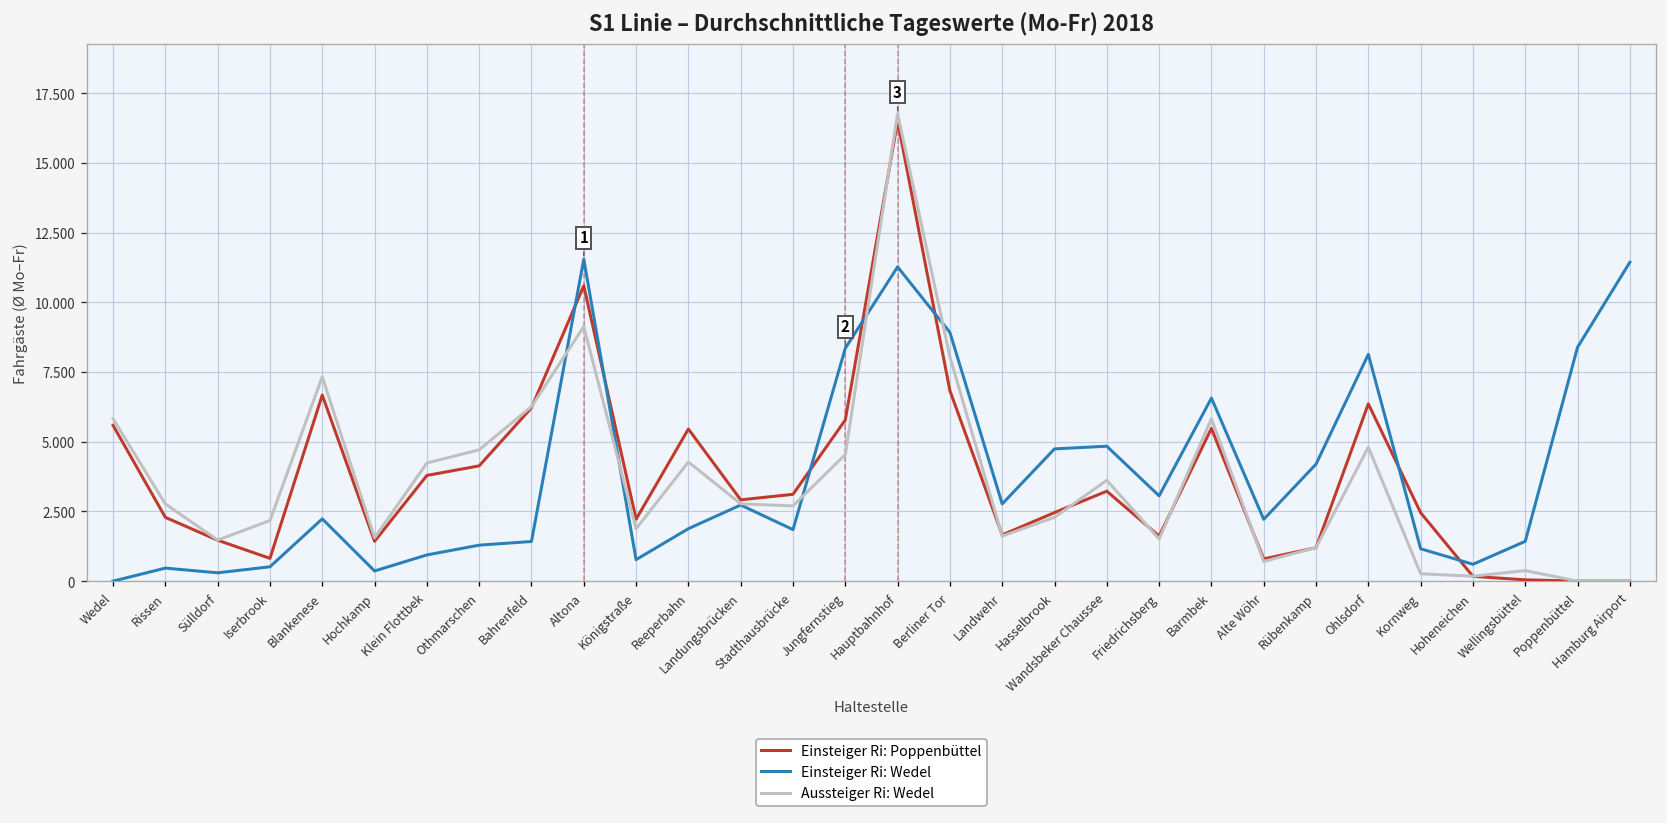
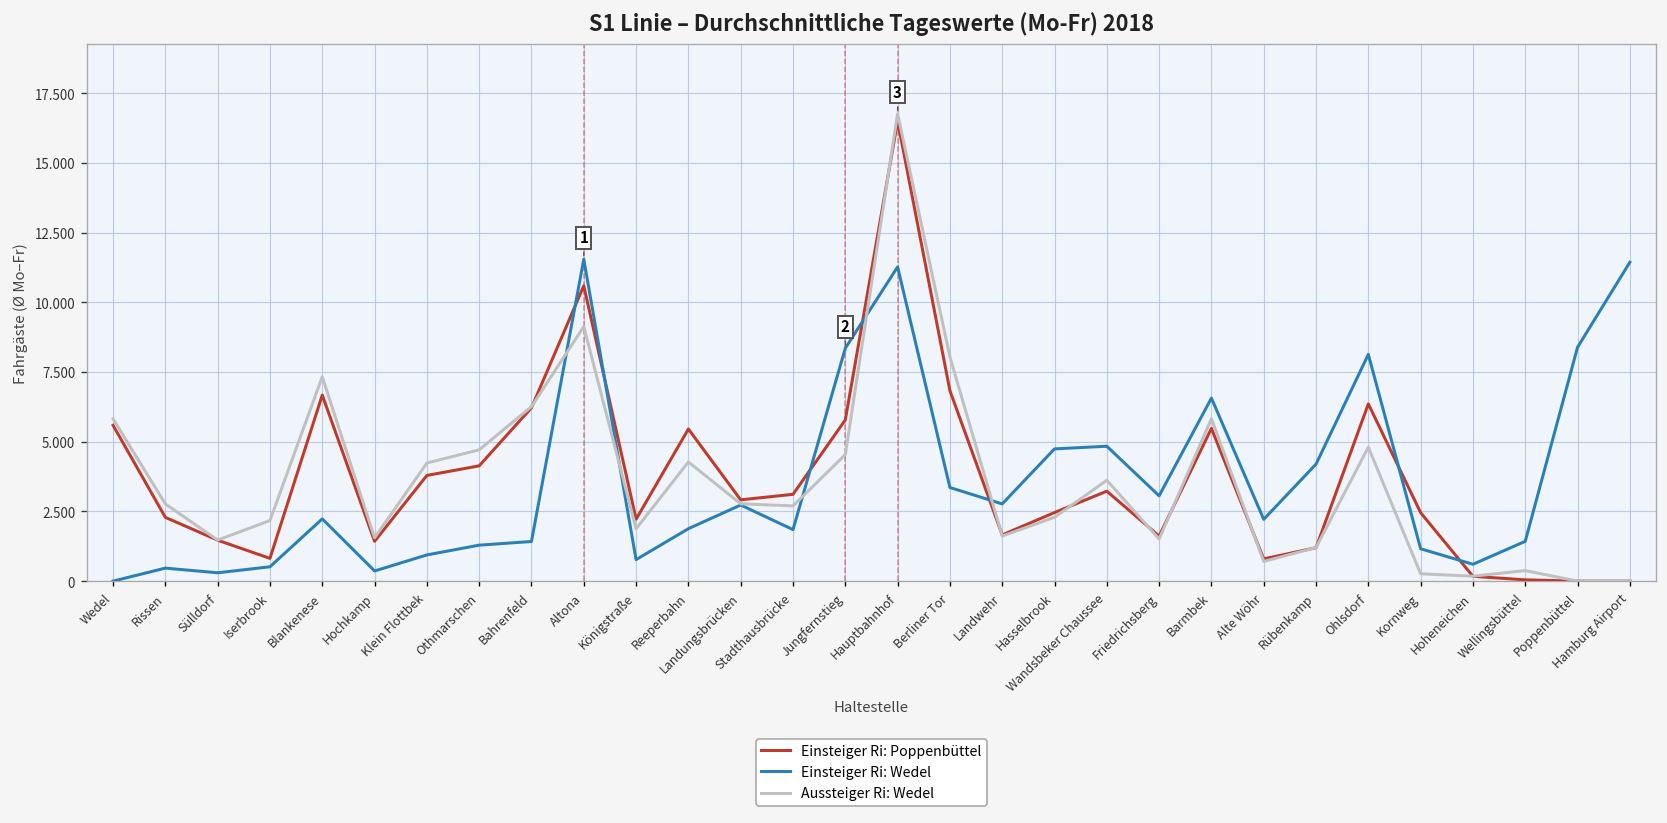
Einsteiger Ri: Wedel, Berliner Tor: 8.9 -> 3.4
